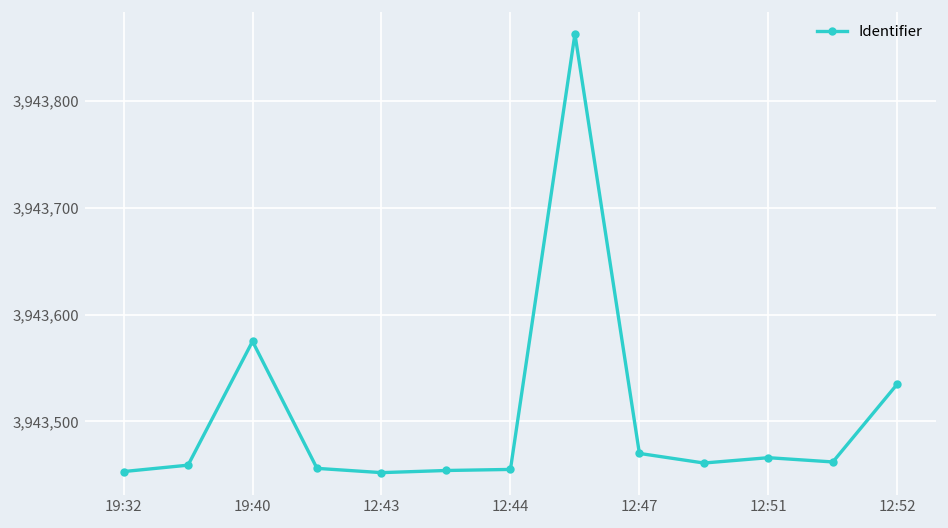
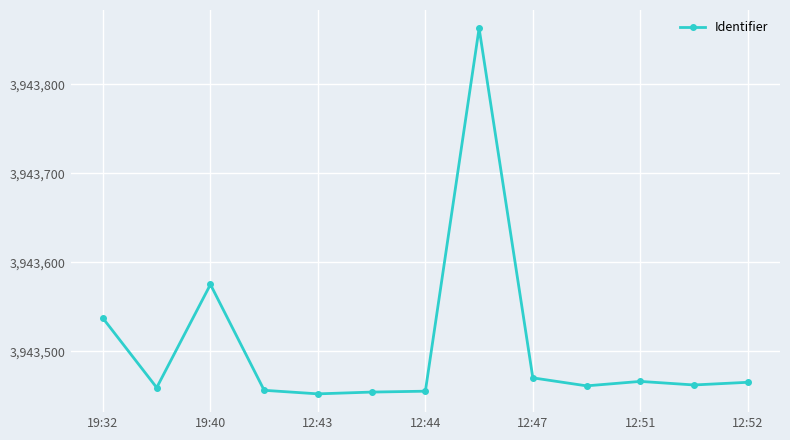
19:32: 3,943,450 -> 3,943,540
12:52: 3,943,540 -> 3,943,470
